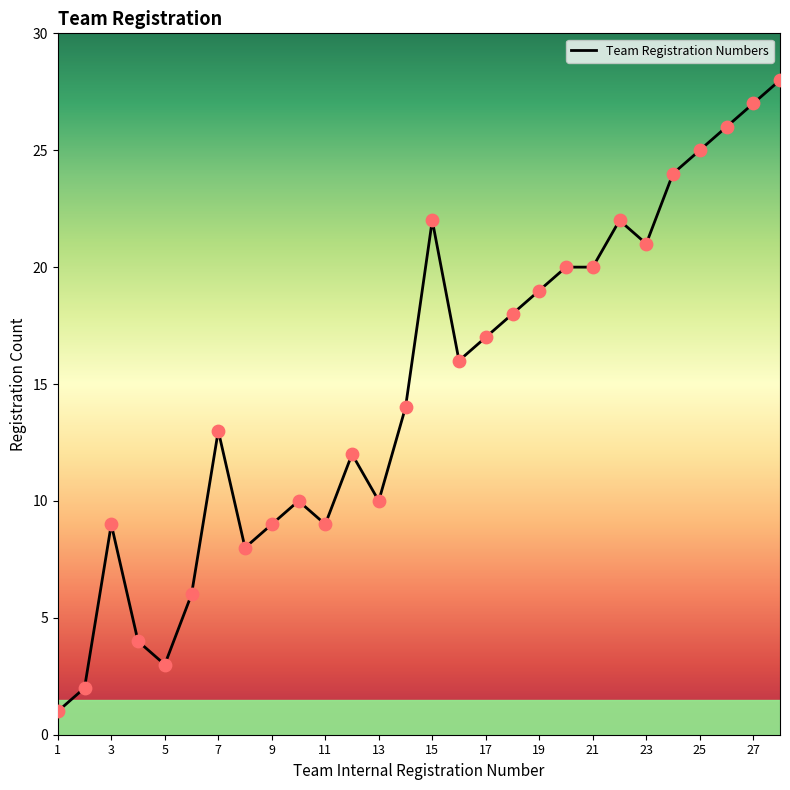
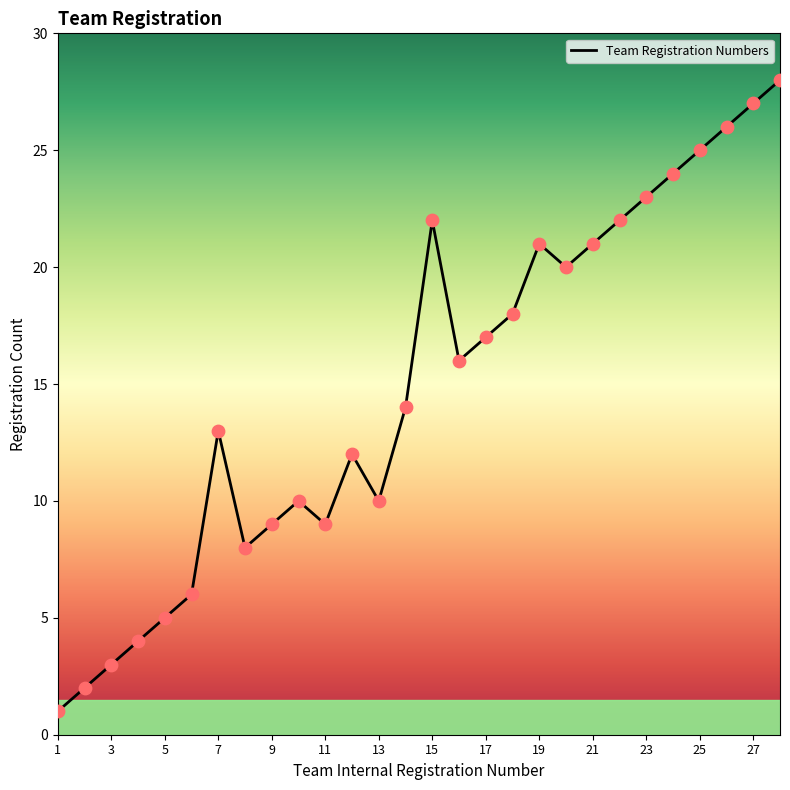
3: 9 -> 3
5: 3 -> 5
19: 19 -> 21
21: 20 -> 21
23: 21 -> 23
